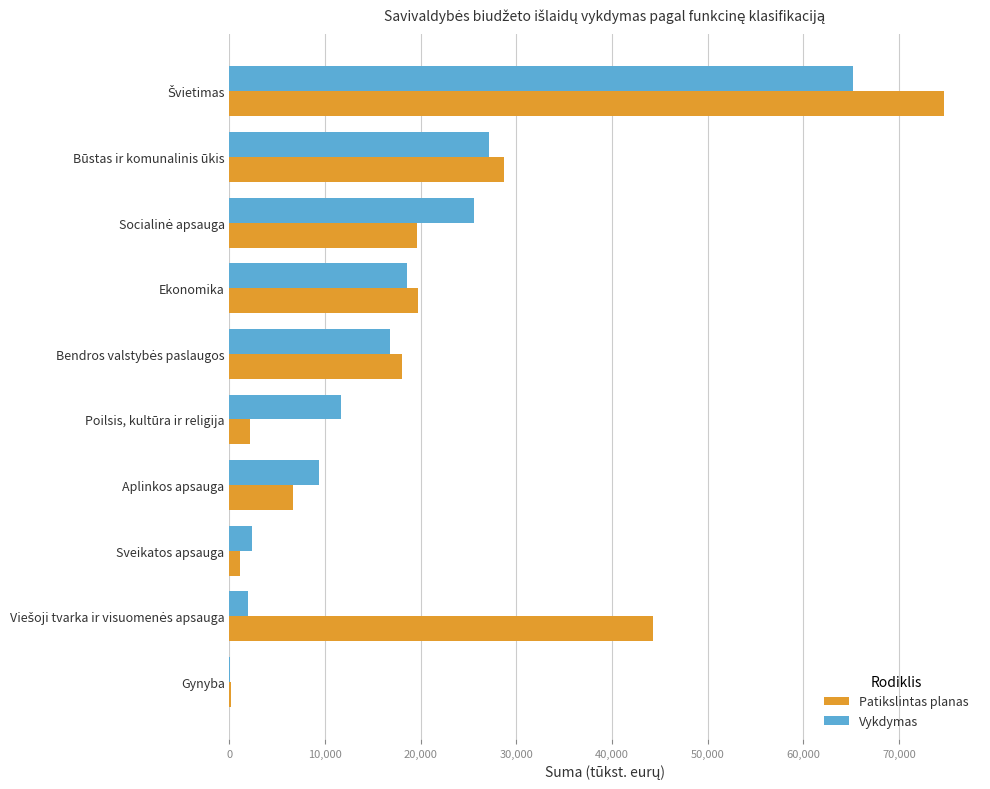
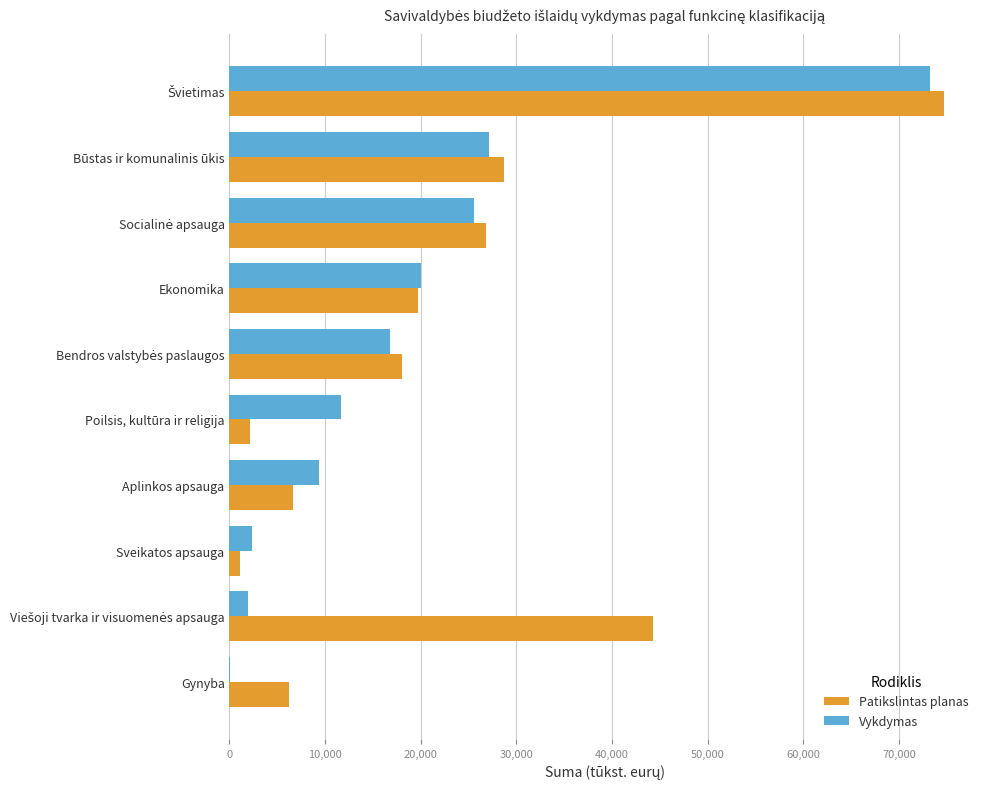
Vykdymas, Švietimas: 65,000 -> 73,000
Patikslintas planas, Socialinė apsauga: 20,000 -> 27,000
Vykdymas, Ekonomika: 19,000 -> 20,000
Patikslintas planas, Gynyba: 0 -> 6,000
